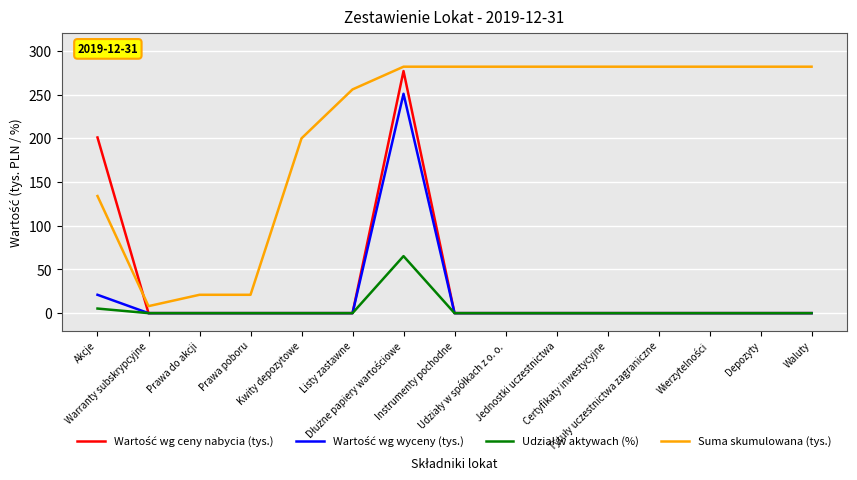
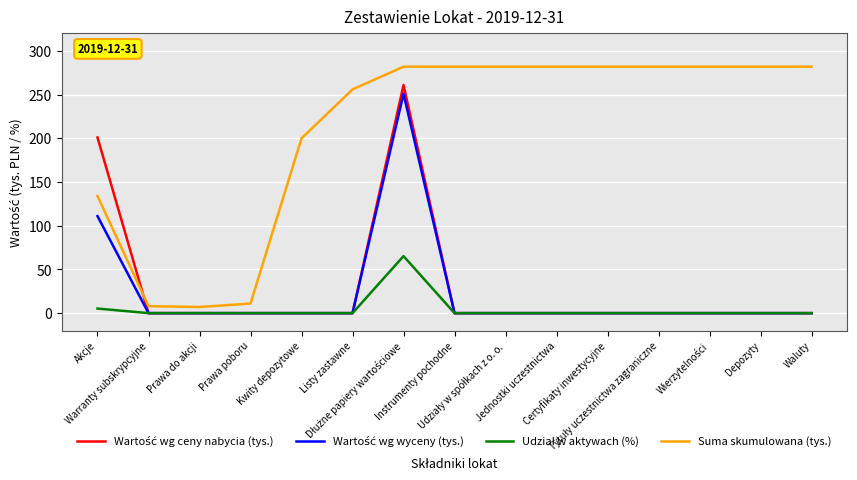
Wartość wg wyceny (tys.), Akcje: 20 -> 110
Suma skumulowana (tys.), Prawa do akcji: 20 -> 10
Suma skumulowana (tys.), Prawa poboru: 20 -> 10
Wartość wg ceny nabycia (tys.), Dłużne papiery wartościowe: 280 -> 260
